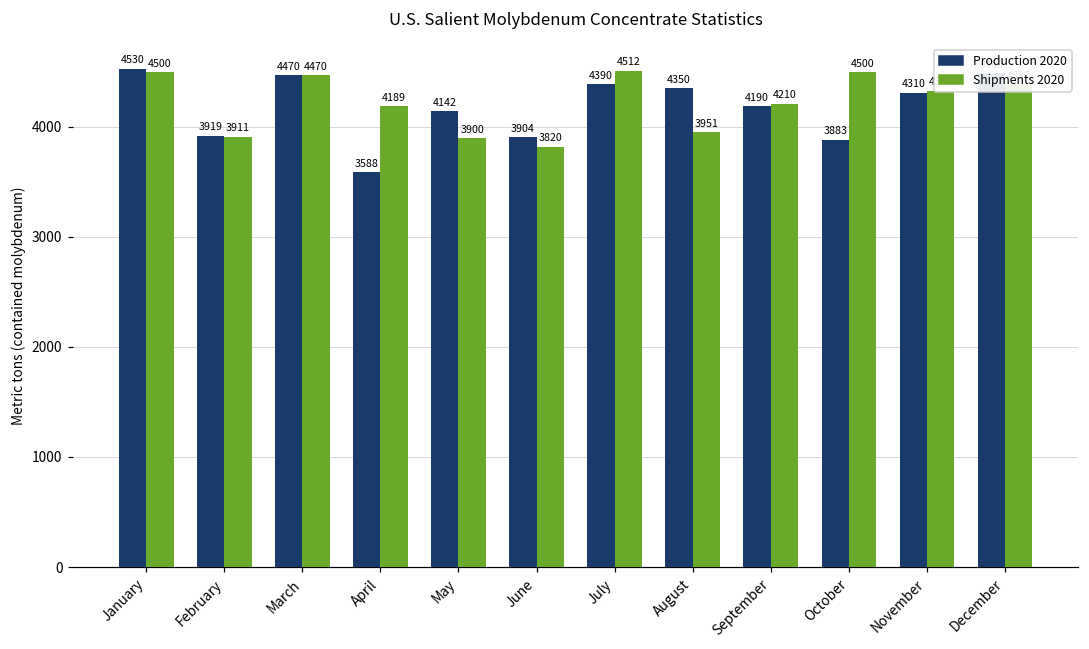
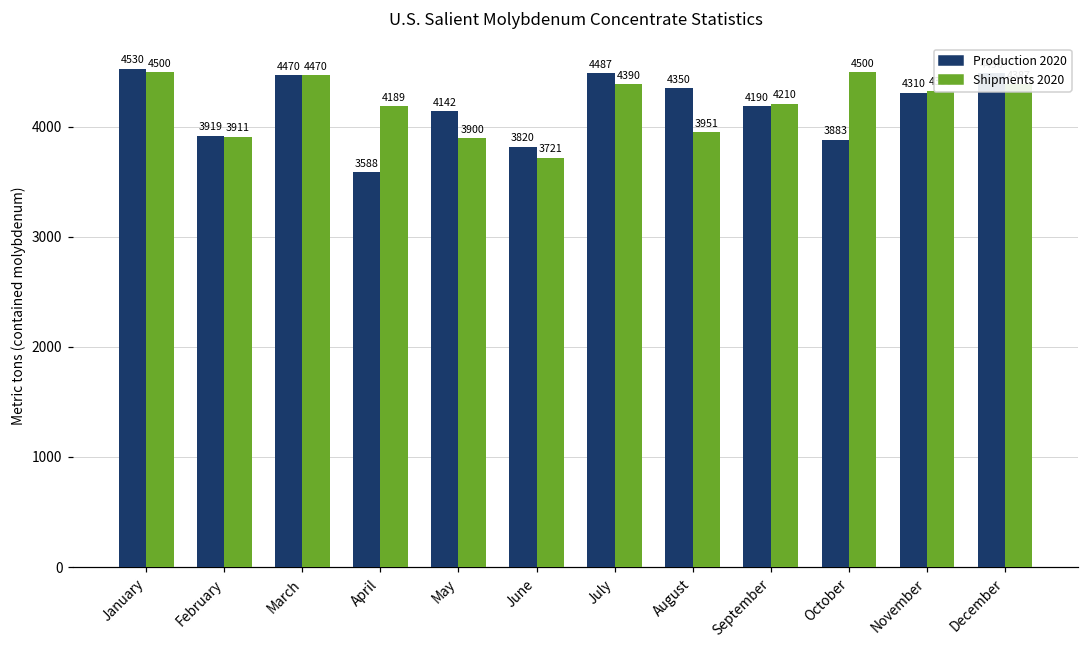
Production 2020, June: 3904 -> 3820
Shipments 2020, June: 3820 -> 3721
Production 2020, July: 4390 -> 4487
Shipments 2020, July: 4512 -> 4390
